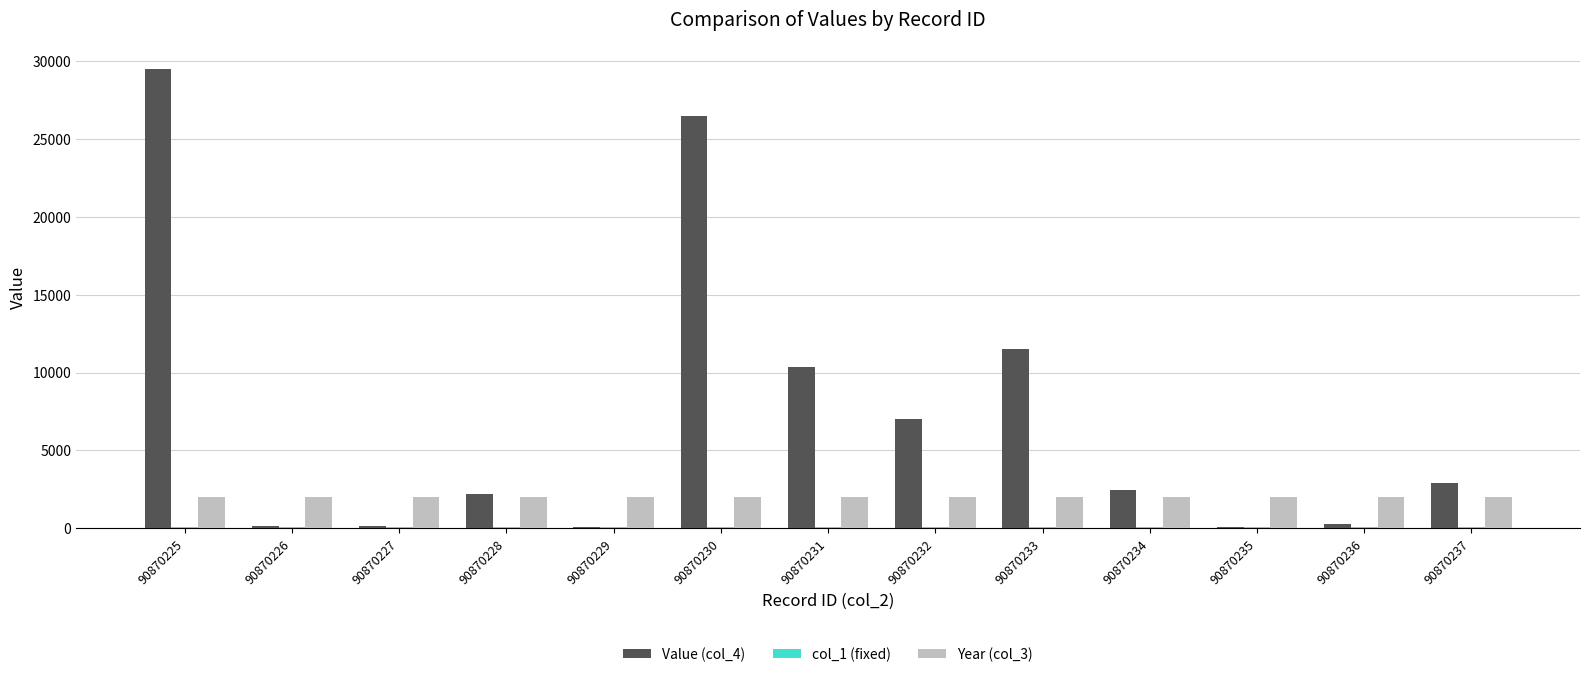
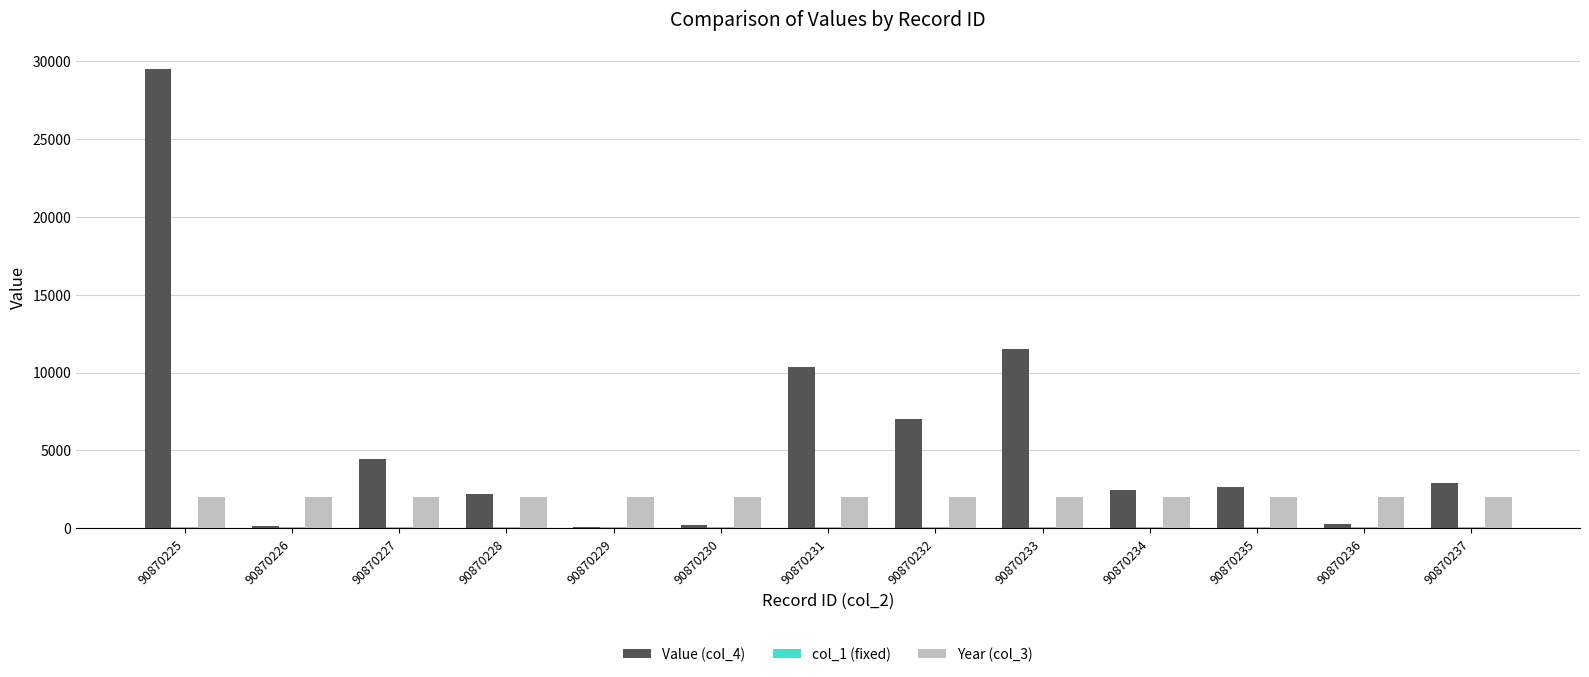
Value (col_4), 90870227: 100 -> 4400
Value (col_4), 90870230: 26500 -> 200
Value (col_4), 90870235: 100 -> 2700
